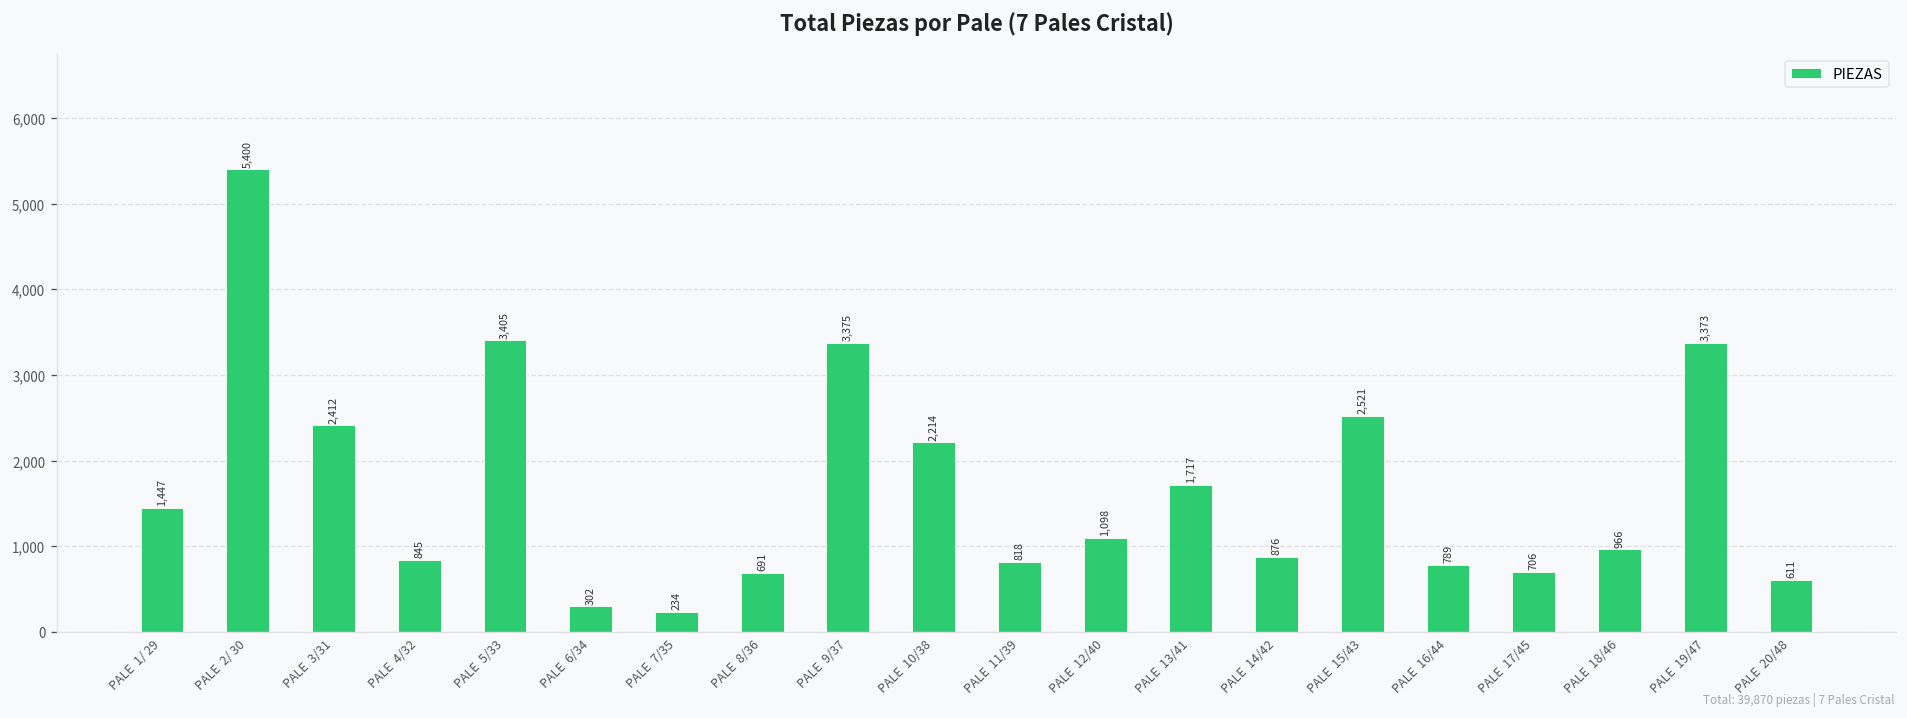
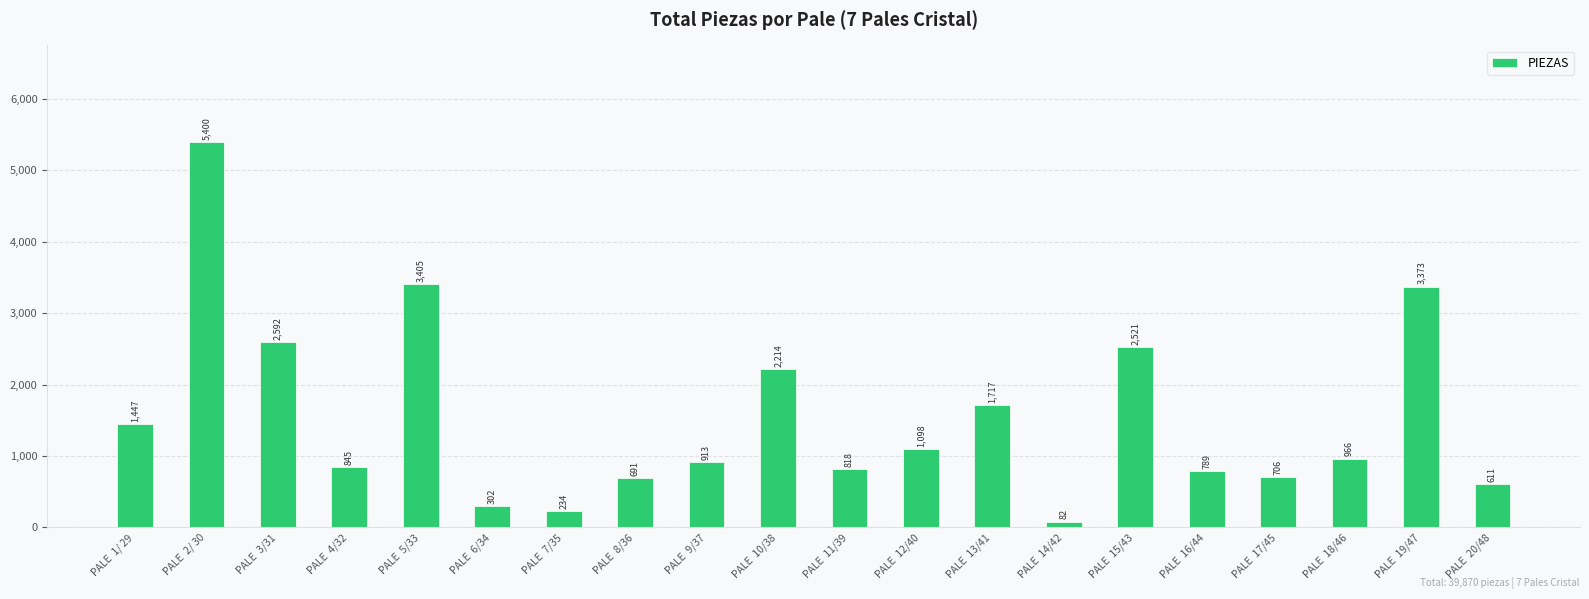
PALE 3/31: 2,412 -> 2,592
PALE 9/37: 3,375 -> 913
PALE 14/42: 876 -> 82
